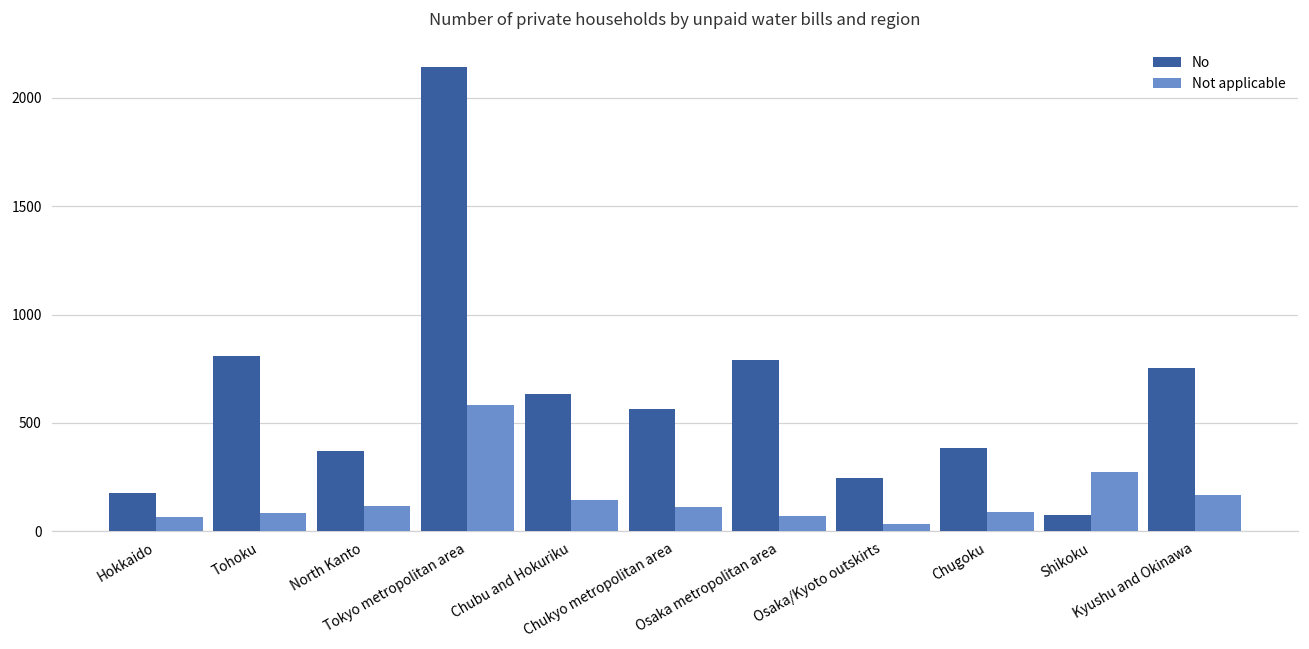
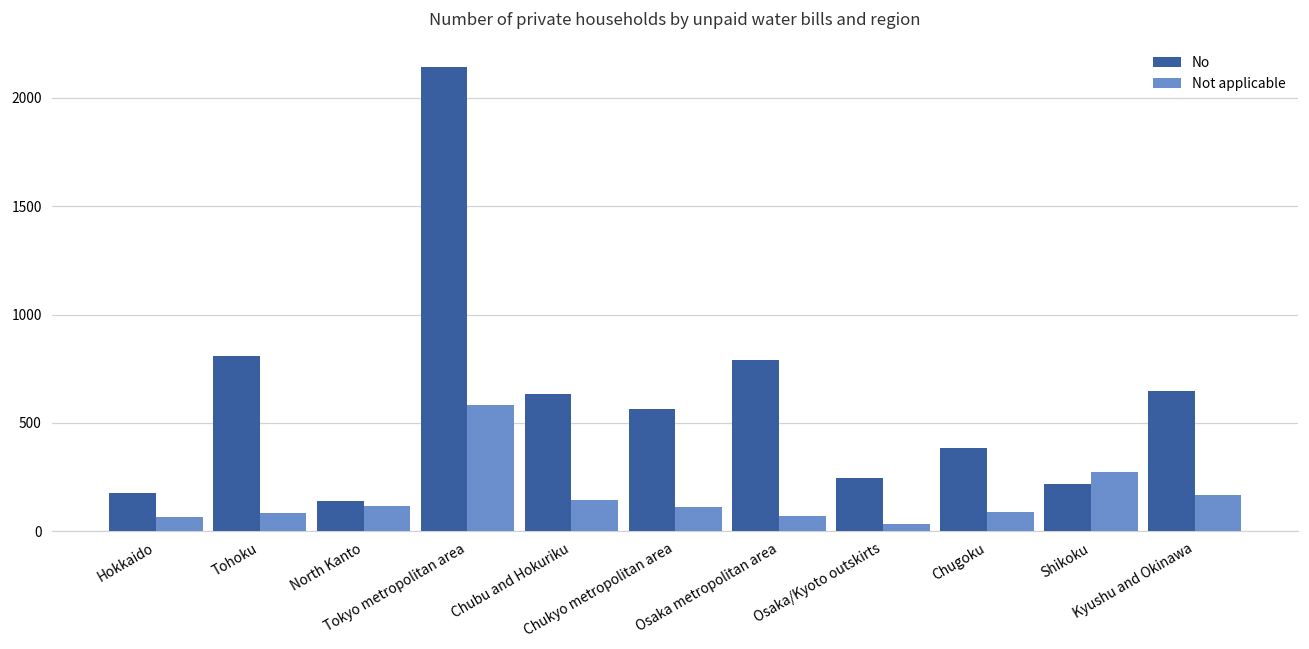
No, North Kanto: 370 -> 140
No, Shikoku: 70 -> 220
No, Kyushu and Okinawa: 750 -> 650
